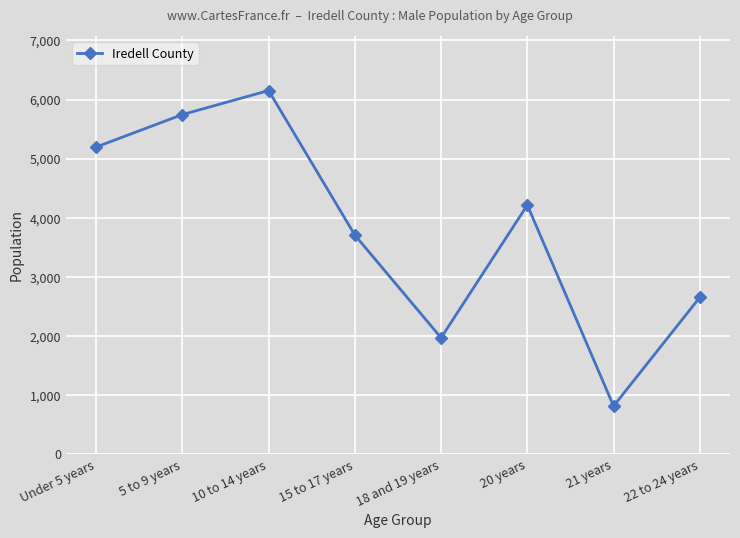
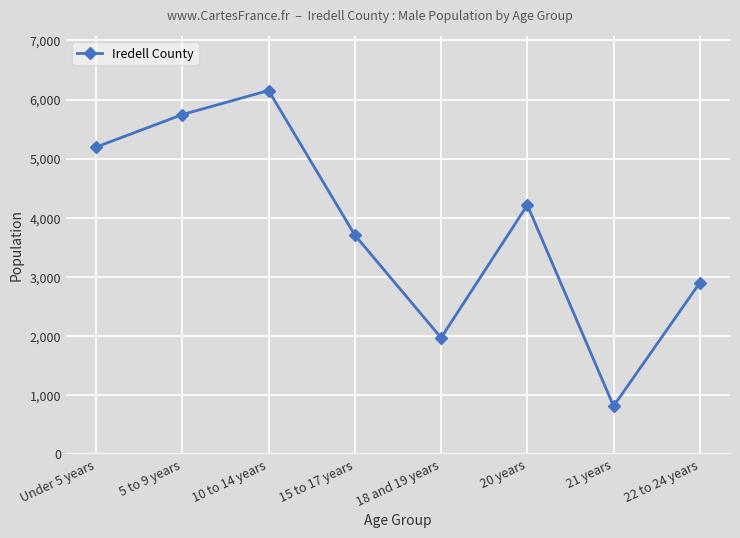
22 to 24 years: 2,700 -> 2,900
